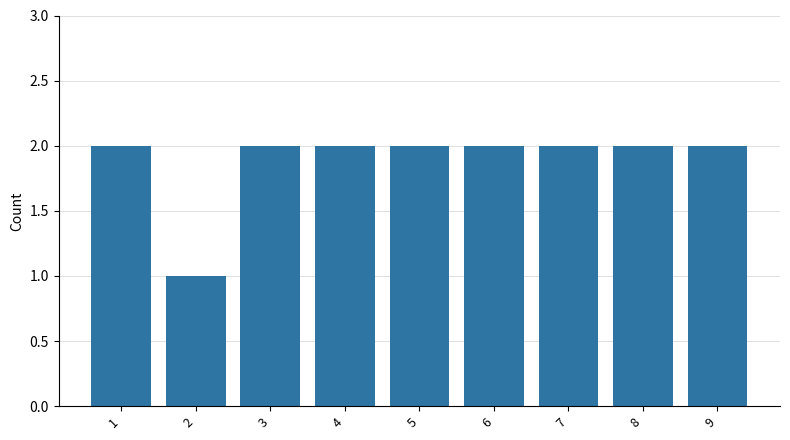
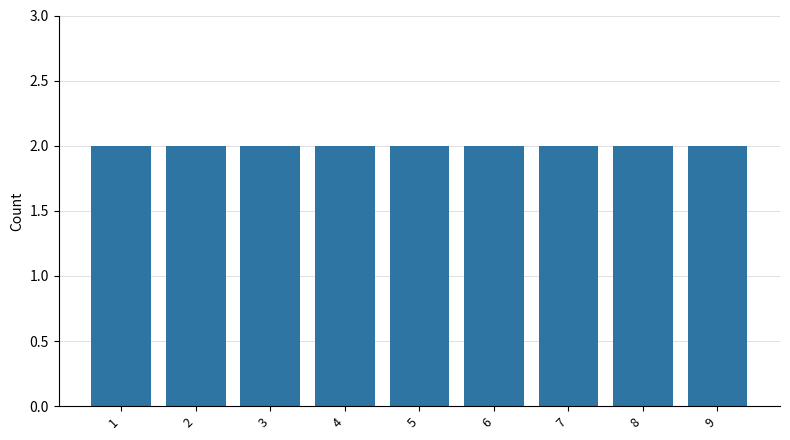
2: 1 -> 2
